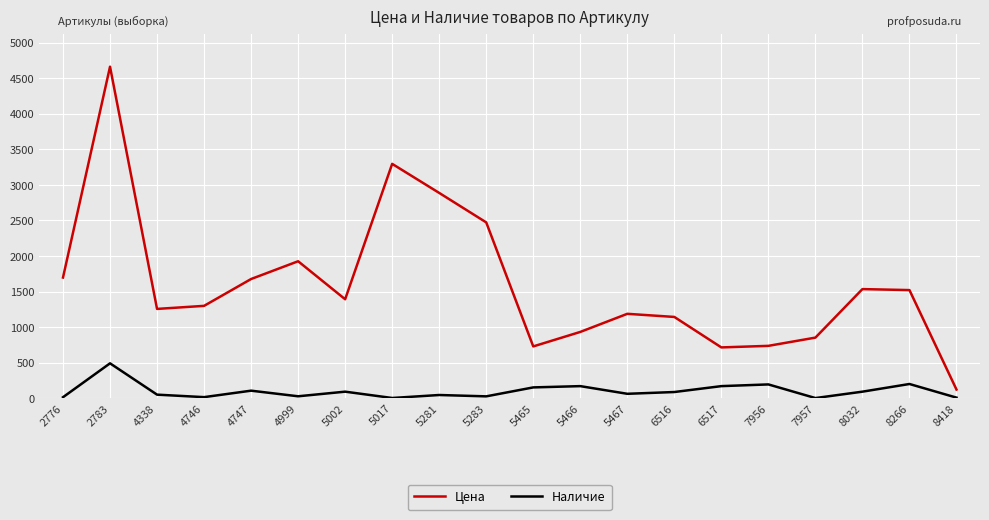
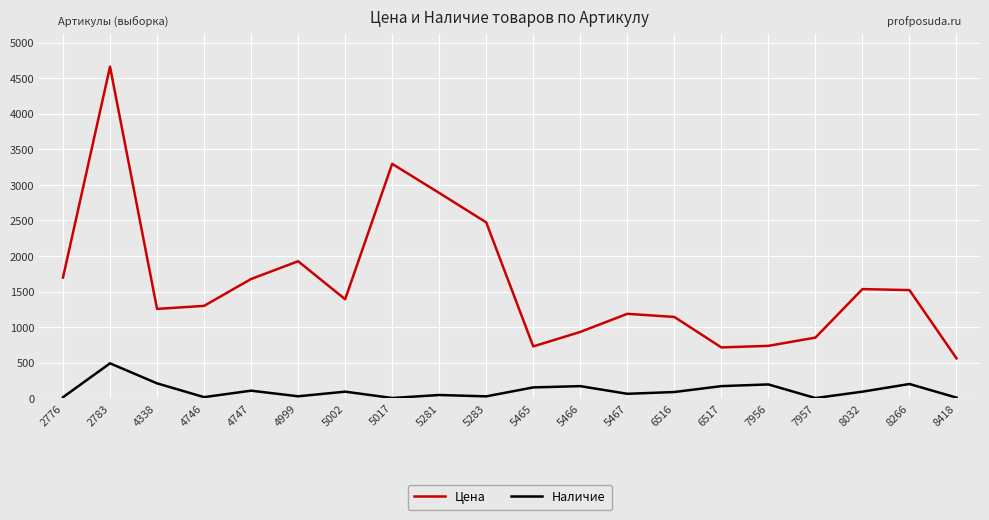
Наличие, 4338: 0 -> 200
Цена, 8418: 100 -> 600
